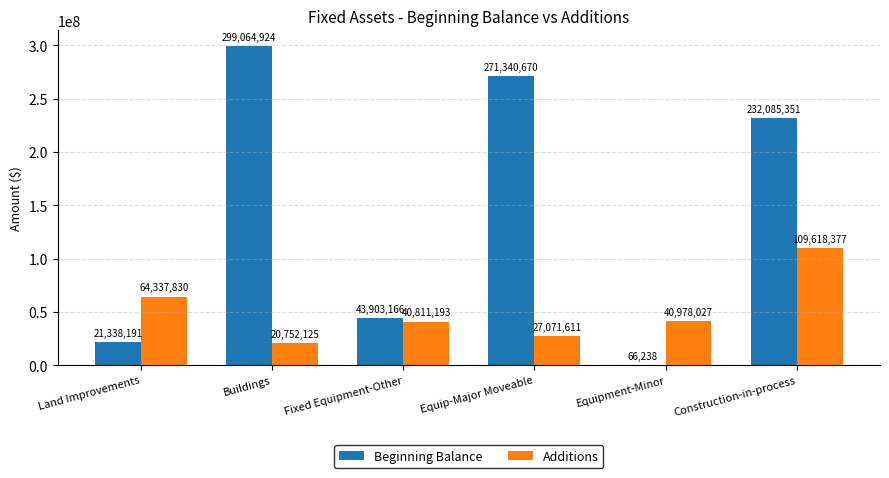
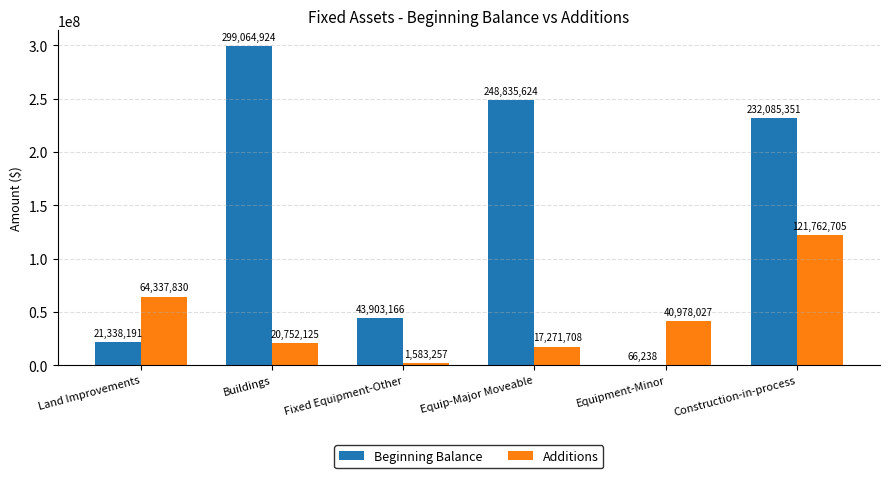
Additions, Fixed Equipment-Other: 40,811,193 -> 1,583,257
Beginning Balance, Equip-Major Moveable: 271,340,670 -> 248,835,624
Additions, Equip-Major Moveable: 27,071,611 -> 17,271,708
Additions, Construction-in-process: 109,618,377 -> 121,762,705
